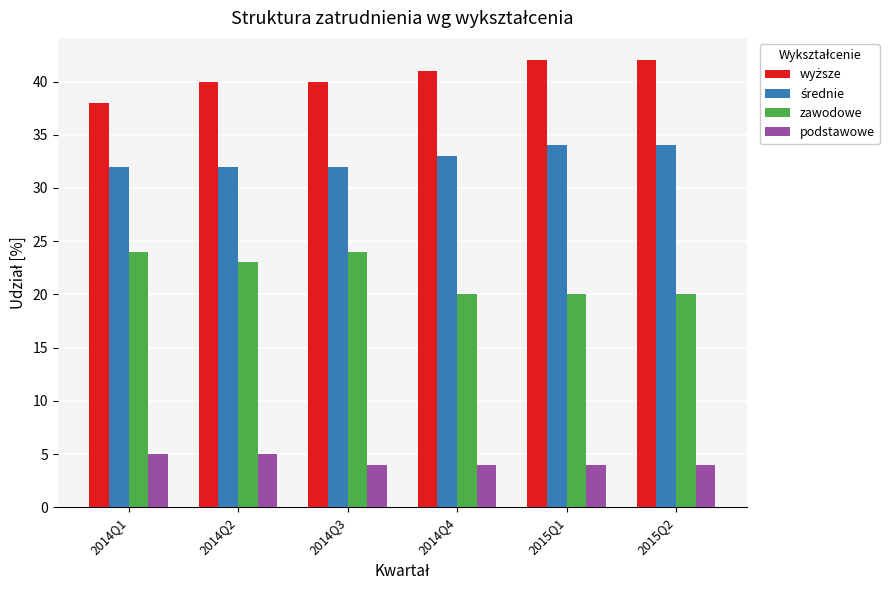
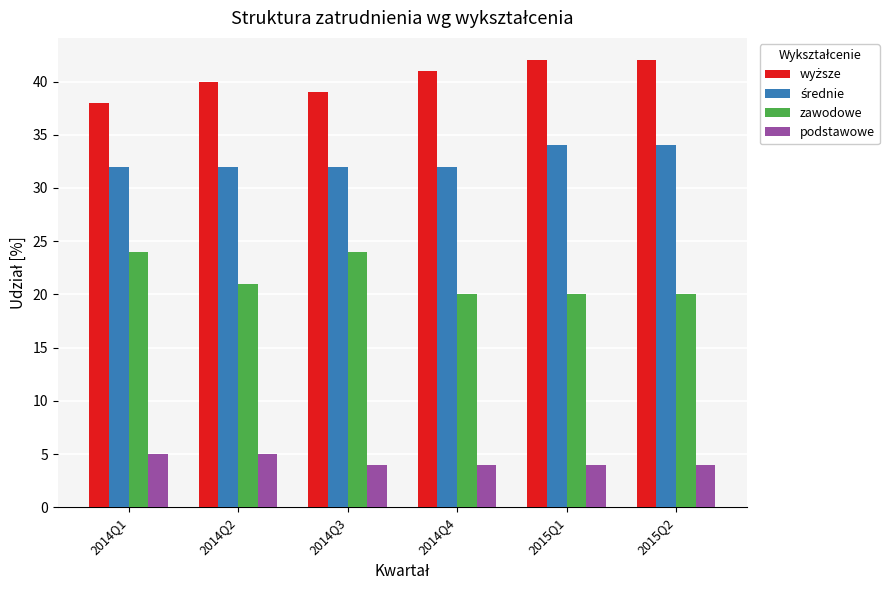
zawodowe, 2014Q2: 23.0 -> 21.0
wyższe, 2014Q3: 40.0 -> 39.0
średnie, 2014Q4: 33.0 -> 32.0
